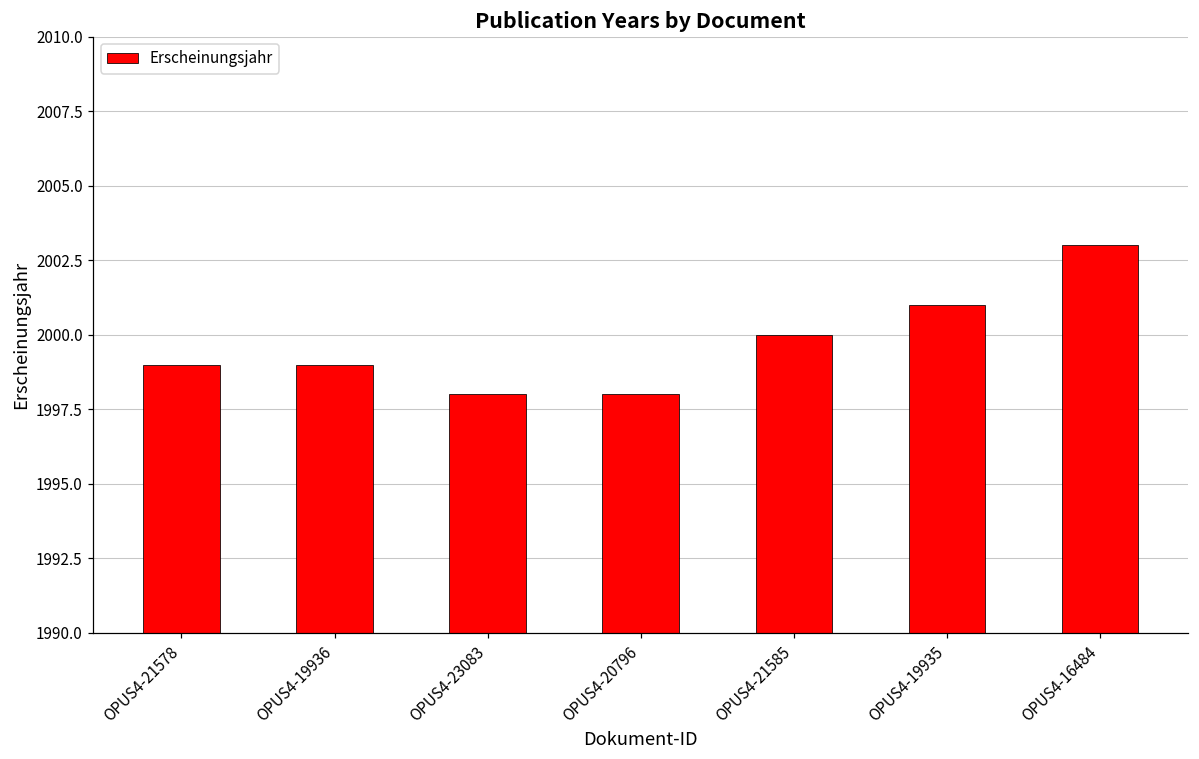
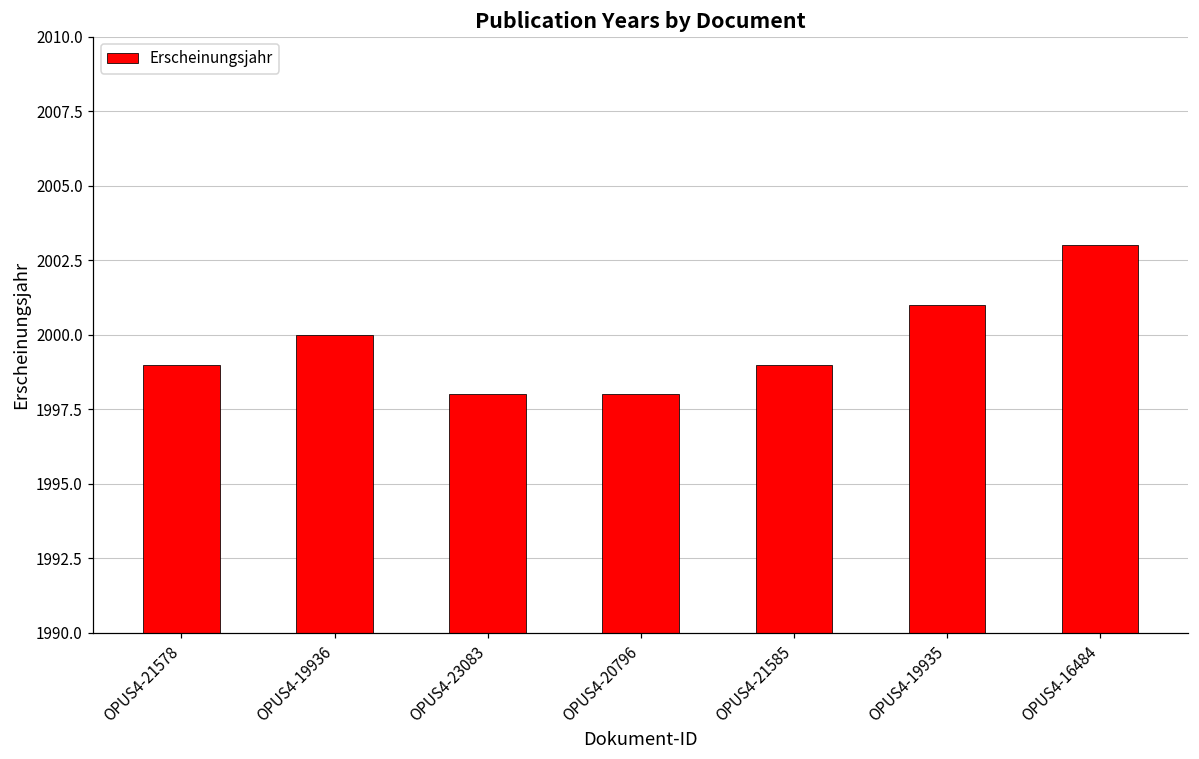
OPUS4-19936: 1999 -> 2000
OPUS4-21585: 2000 -> 1999
